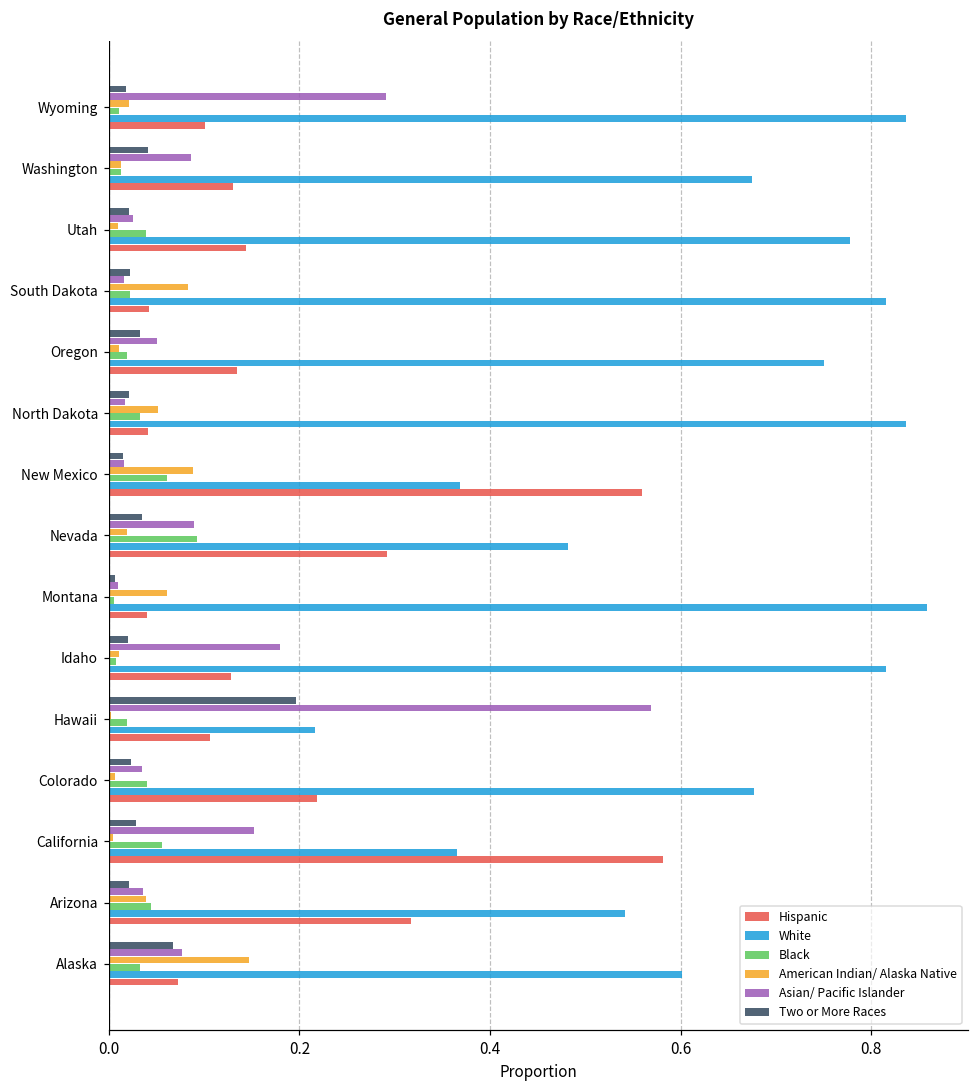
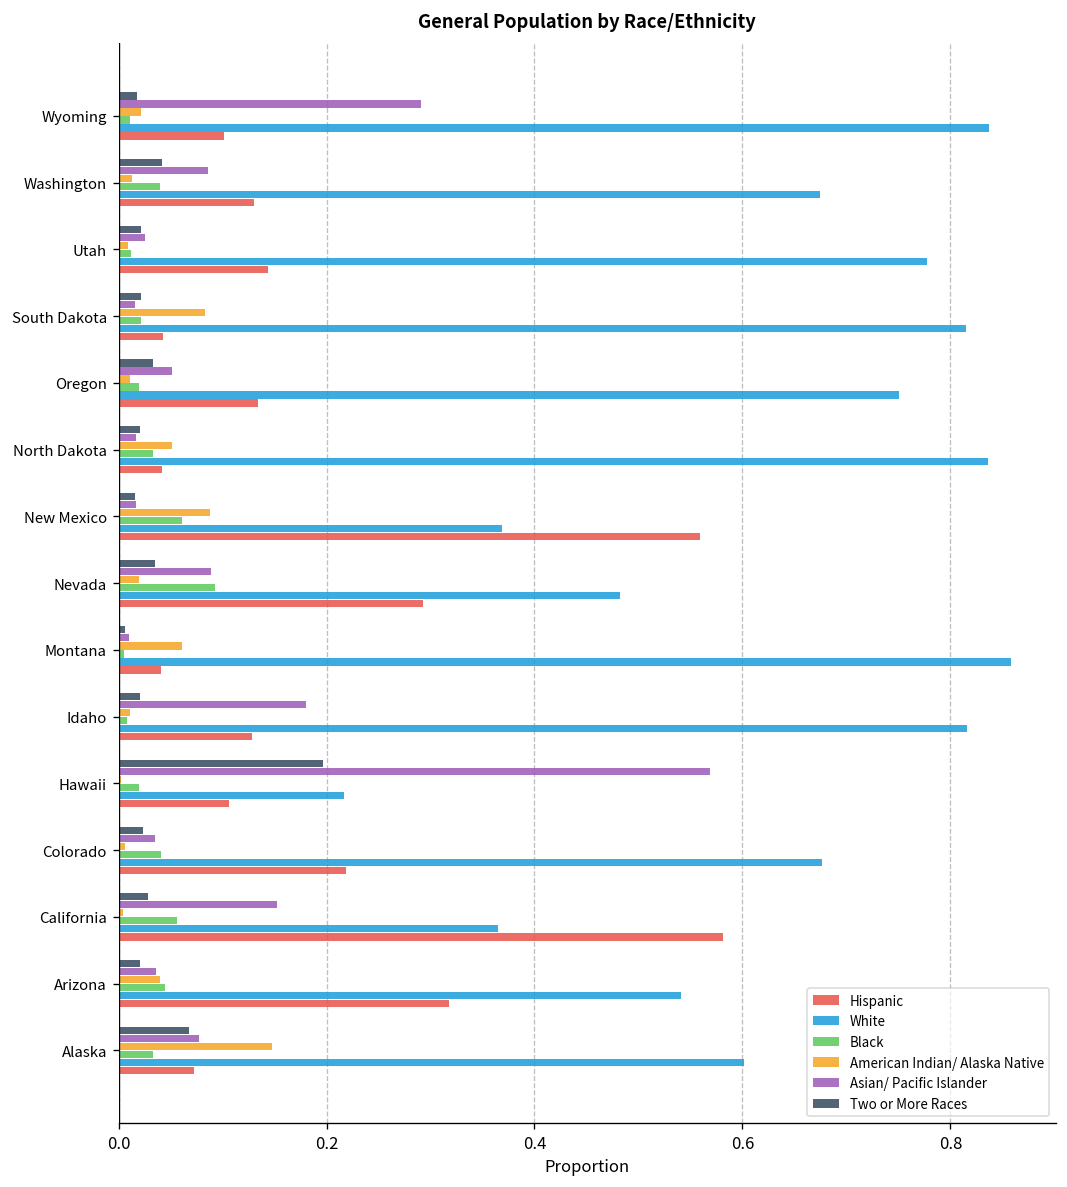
Black, Washington: 0.01 -> 0.04
Black, Utah: 0.04 -> 0.01
